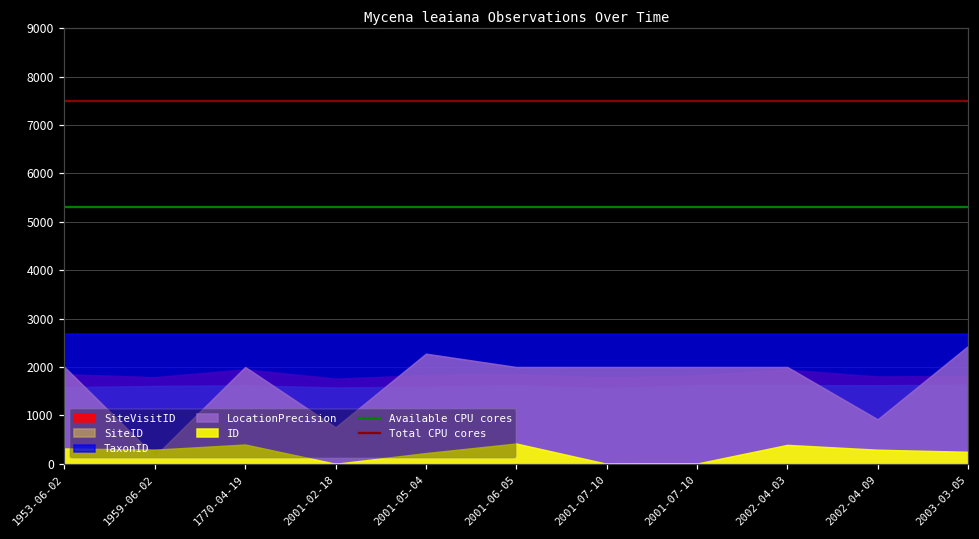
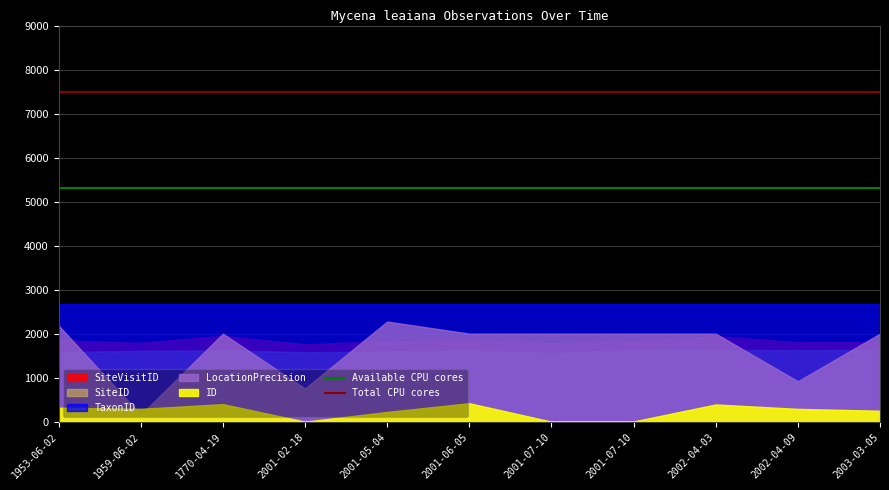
LocationPrecision, 1953-06-02: 2000 -> 2200
LocationPrecision, 2003-03-05: 2400 -> 2000
